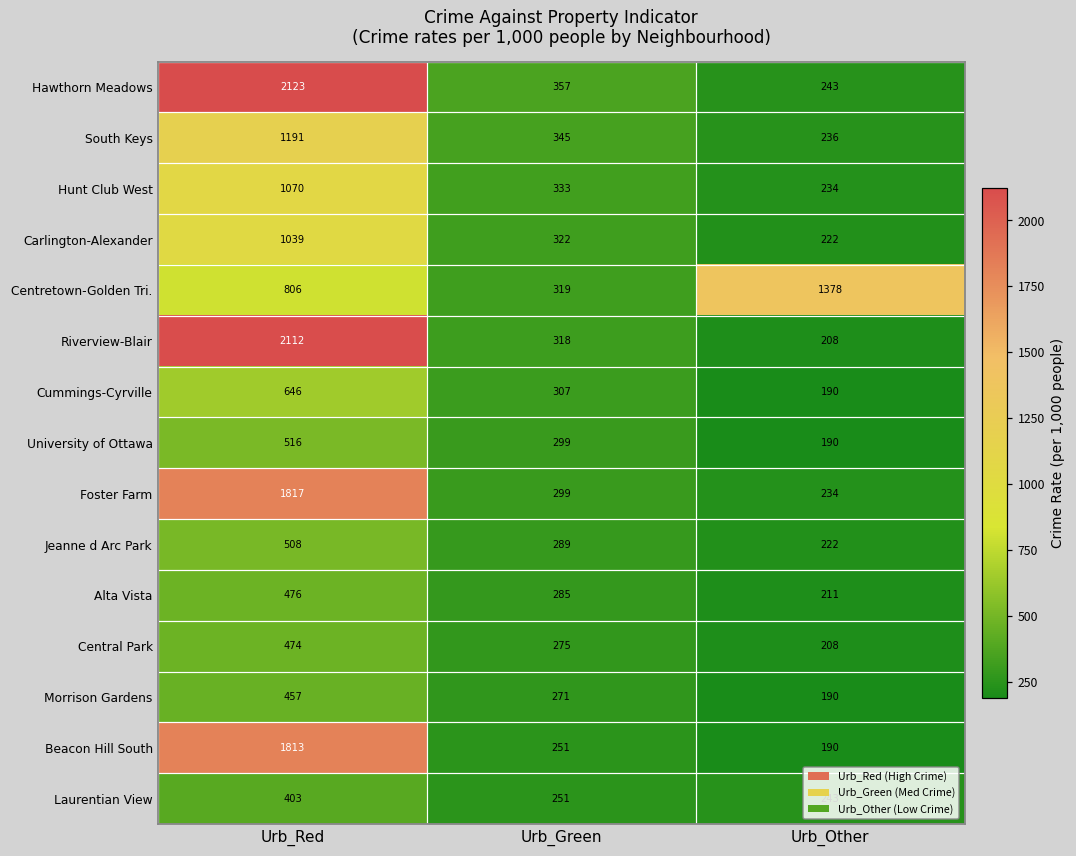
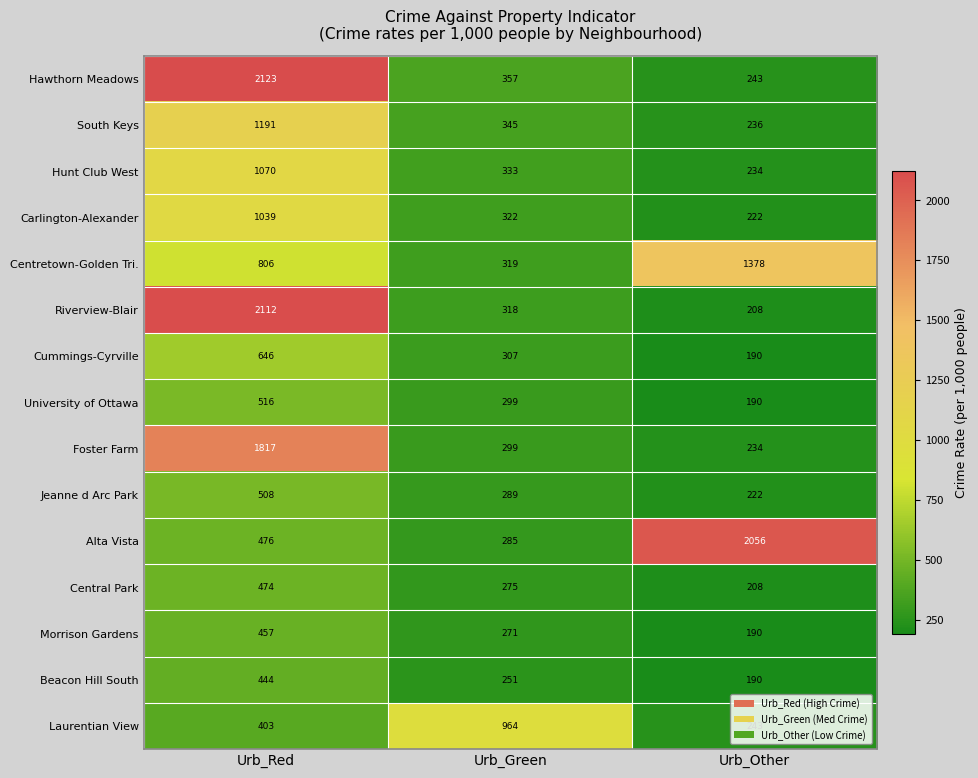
Alta Vista, Urb_Other: 211 -> 2056
Beacon Hill South, Urb_Red: 1813 -> 444
Laurentian View, Urb_Green: 251 -> 964
